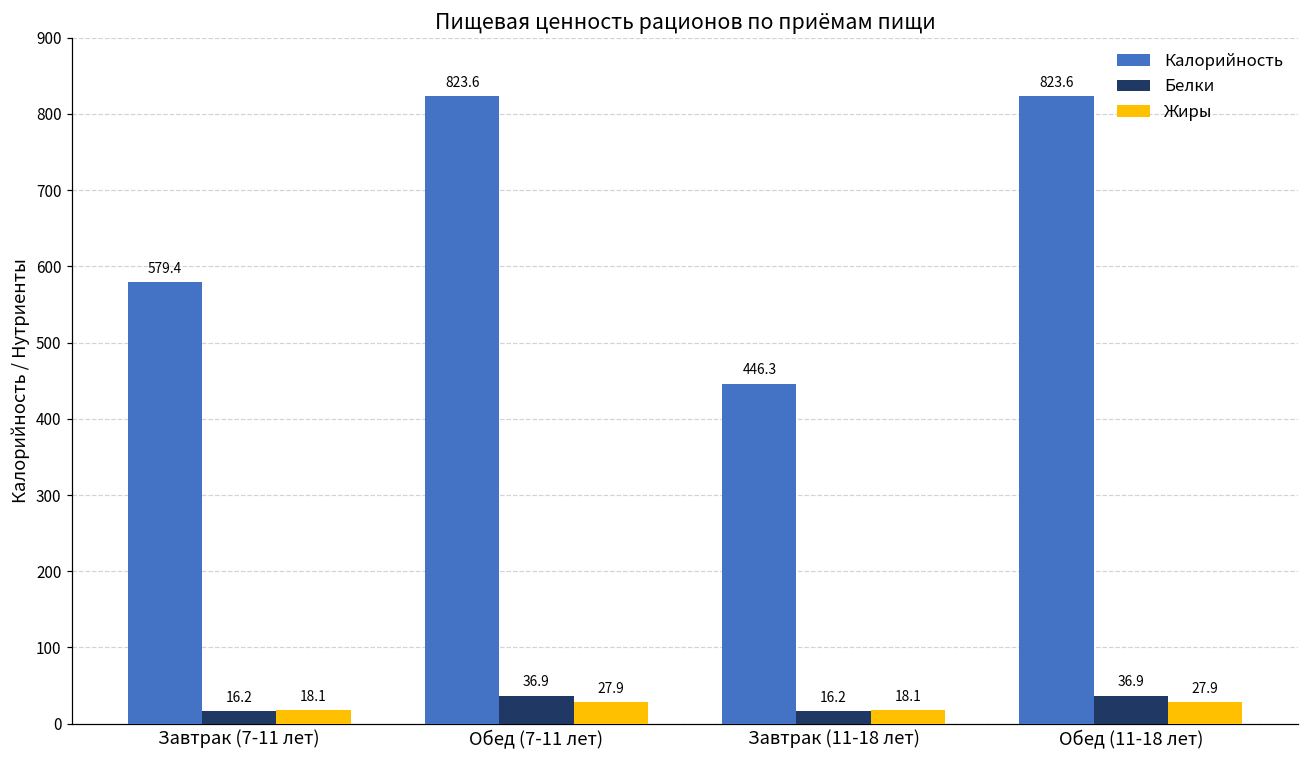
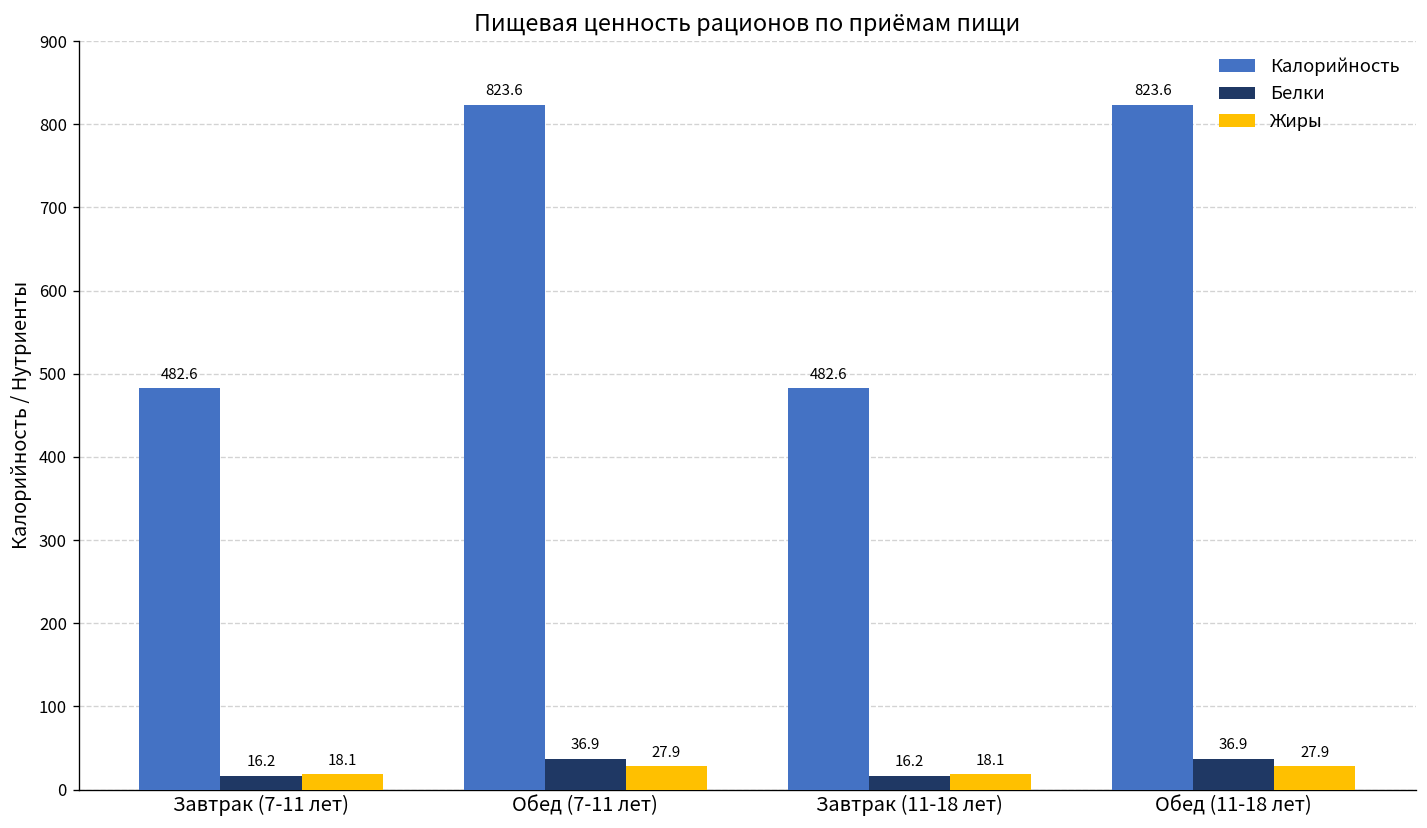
Калорийность, Завтрак (7-11 лет): 579.4 -> 482.6
Калорийность, Завтрак (11-18 лет): 446.3 -> 482.6
